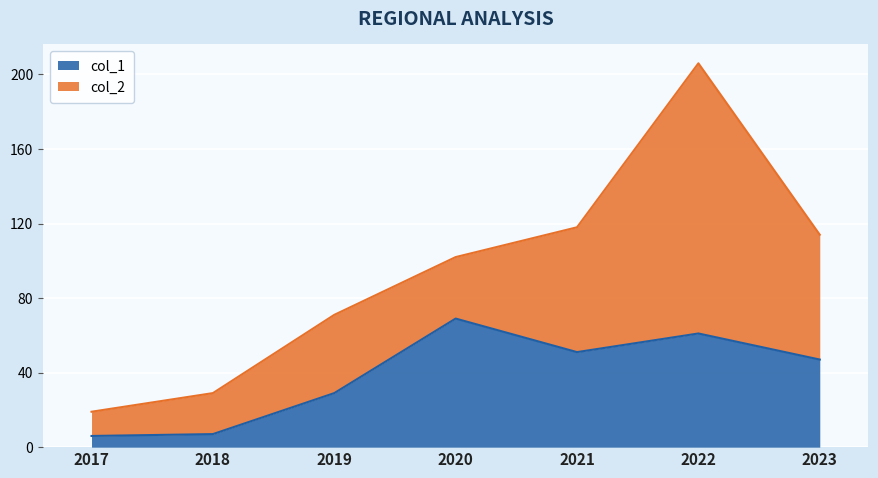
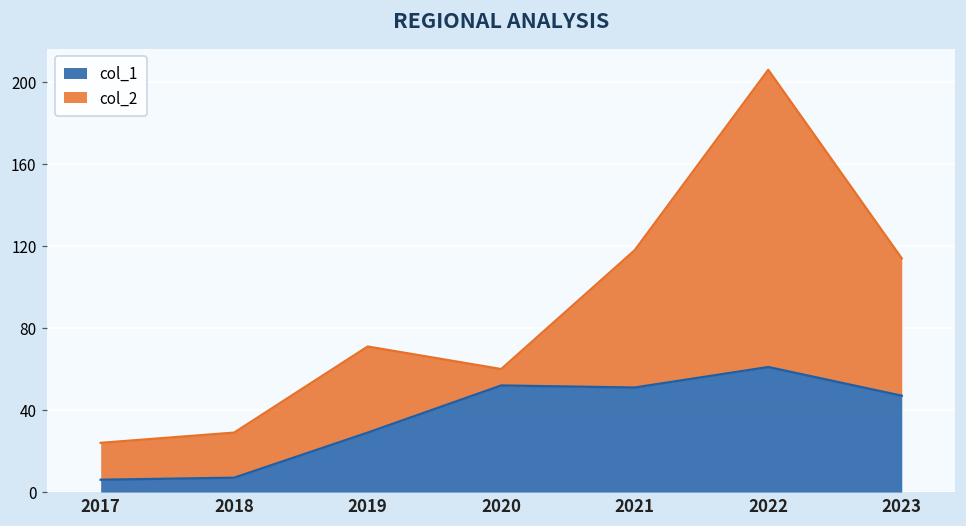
col_2, 2017: 13 -> 18
col_1, 2020: 69 -> 52
col_2, 2020: 33 -> 8
